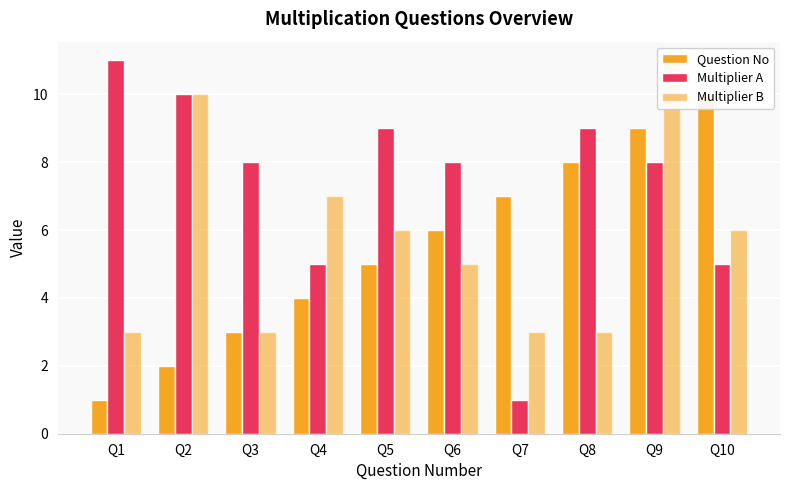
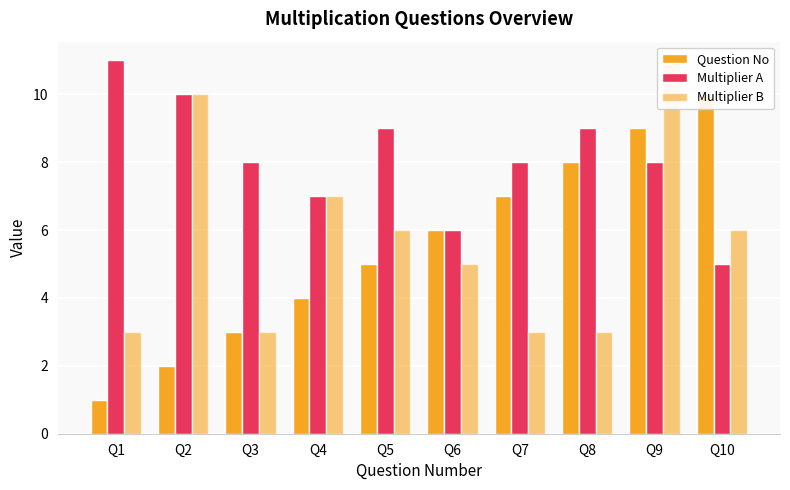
Multiplier A, Q4: 5 -> 7
Multiplier A, Q6: 8 -> 6
Multiplier A, Q7: 1 -> 8
